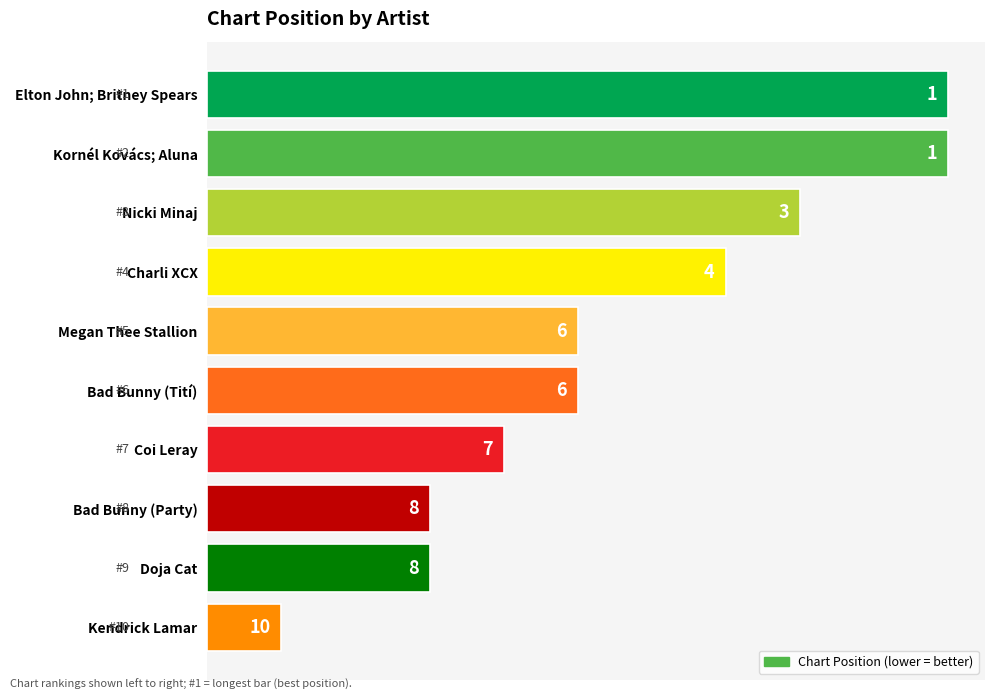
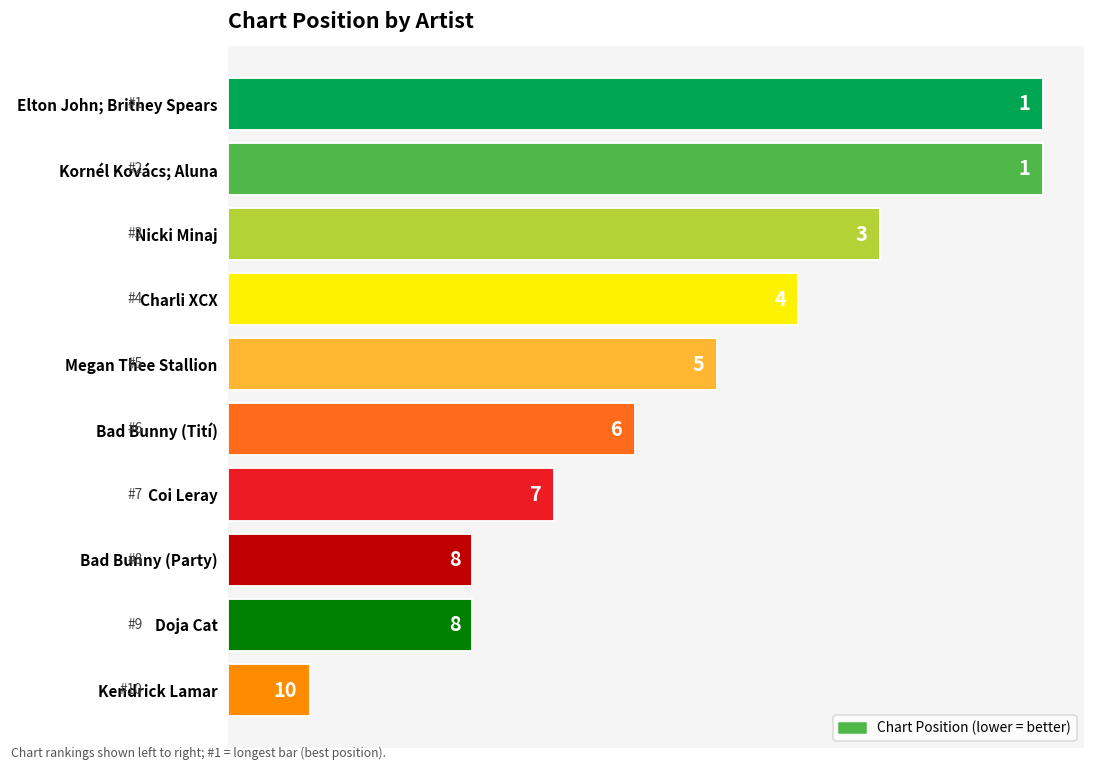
Megan Thee Stallion: 6 -> 5
